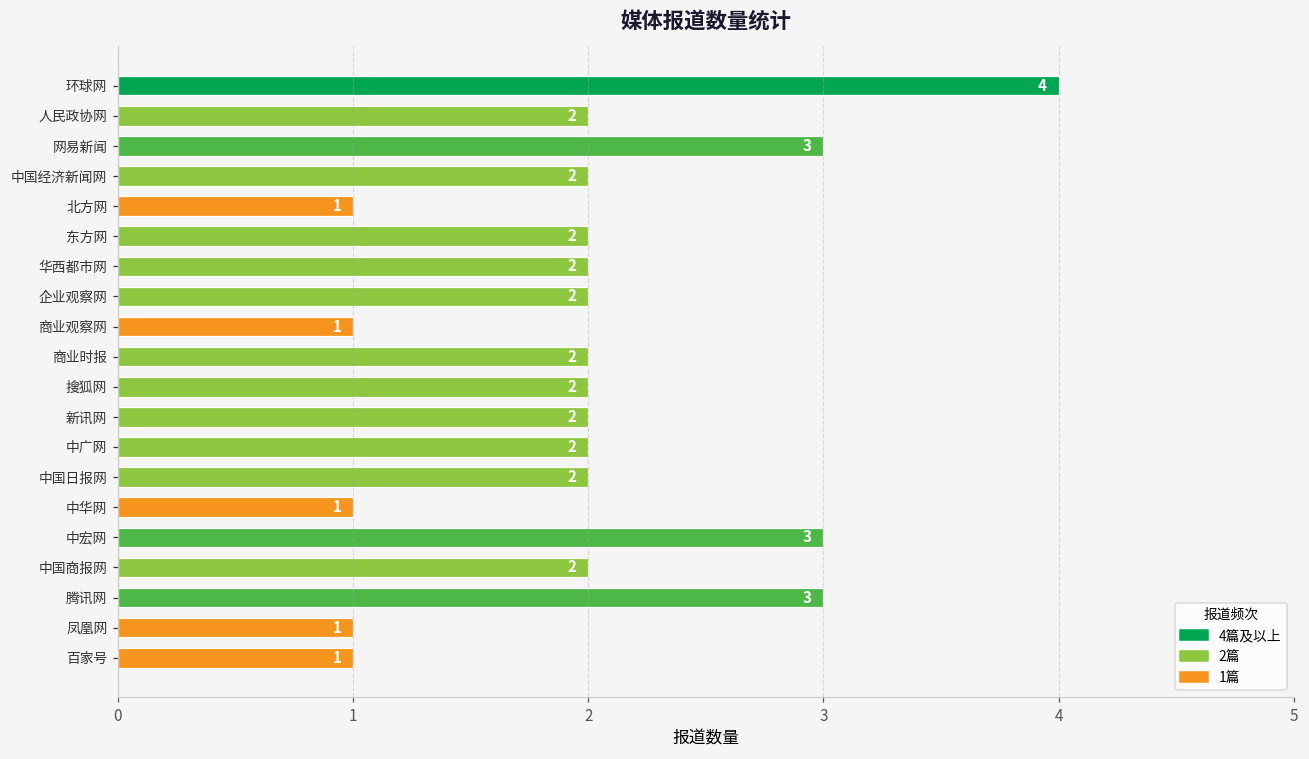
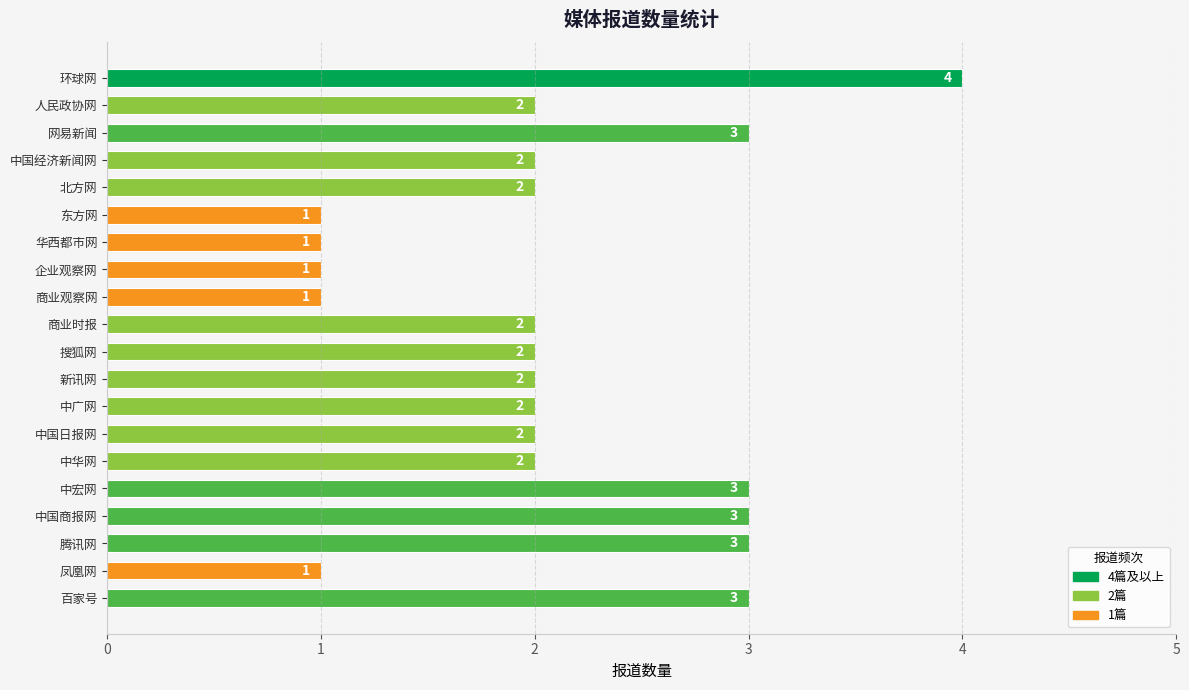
北方网: 1 -> 2
东方网: 2 -> 1
华西都市网: 2 -> 1
企业观察网: 2 -> 1
中华网: 1 -> 2
中国商报网: 2 -> 3
百家号: 1 -> 3
